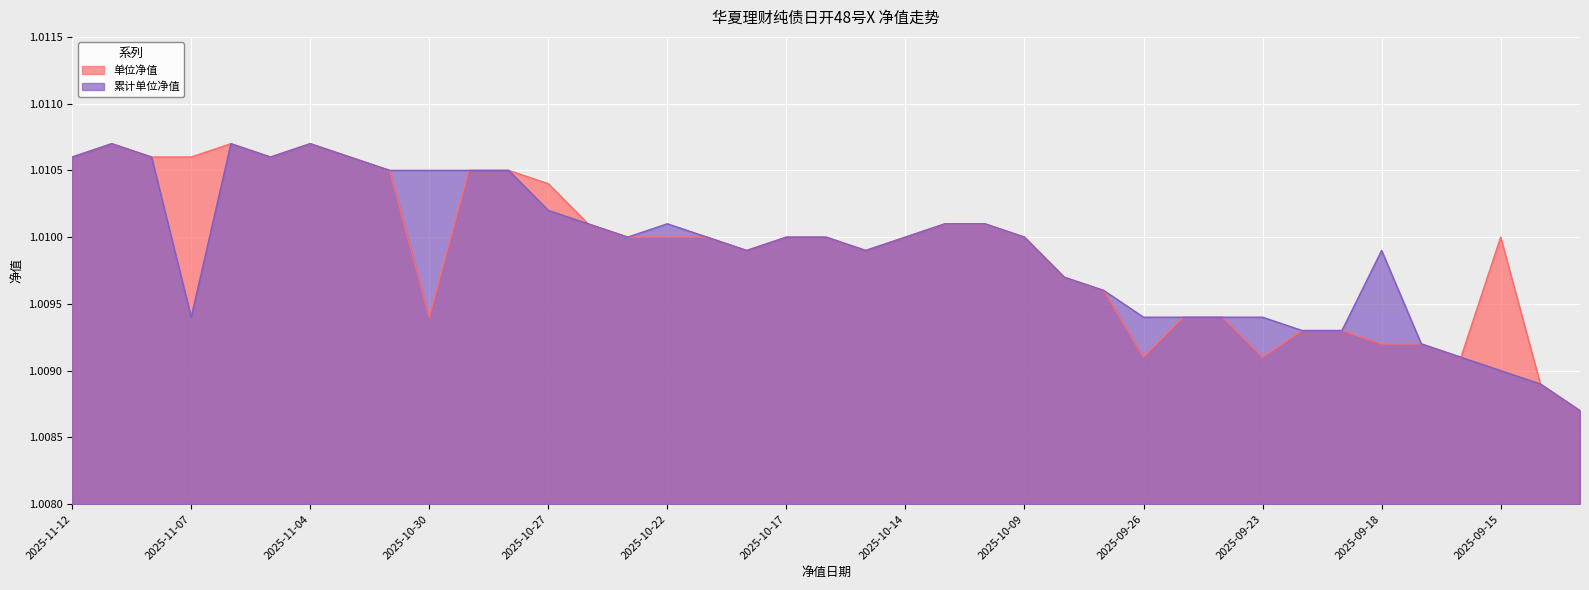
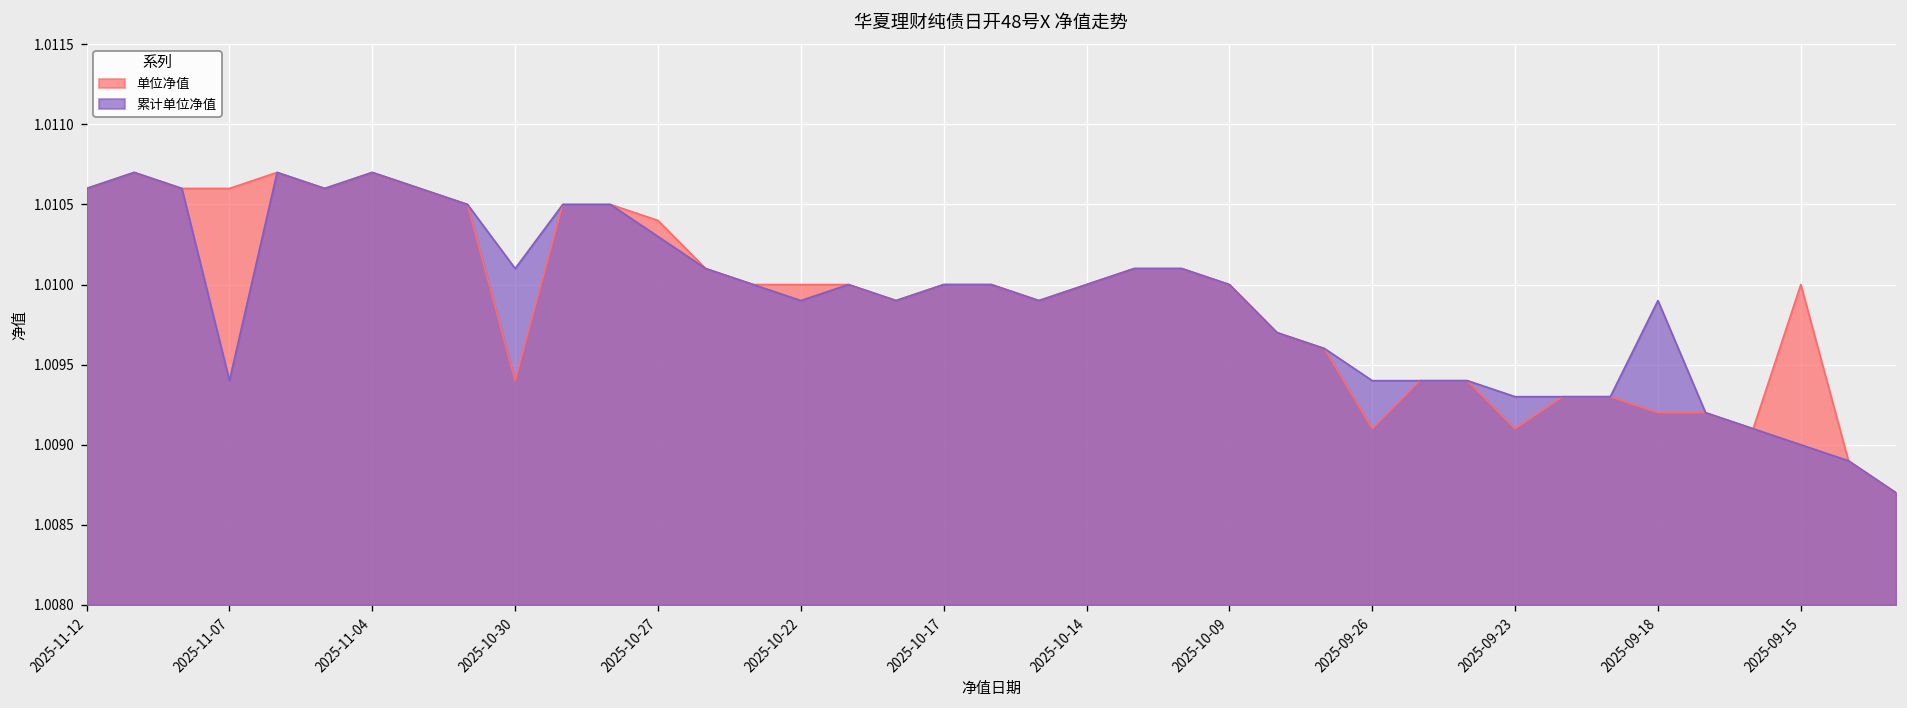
累计单位净值, 2025-10-30: 1.0105 -> 1.0101
累计单位净值, 2025-10-27: 1.0102 -> 1.0103
累计单位净值, 2025-10-22: 1.0101 -> 1.0099
累计单位净值, 2025-09-23: 1.0094 -> 1.0093
